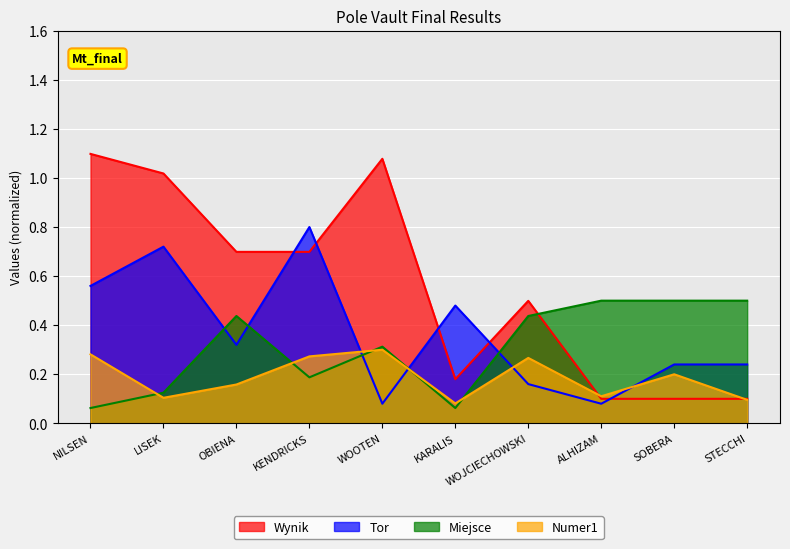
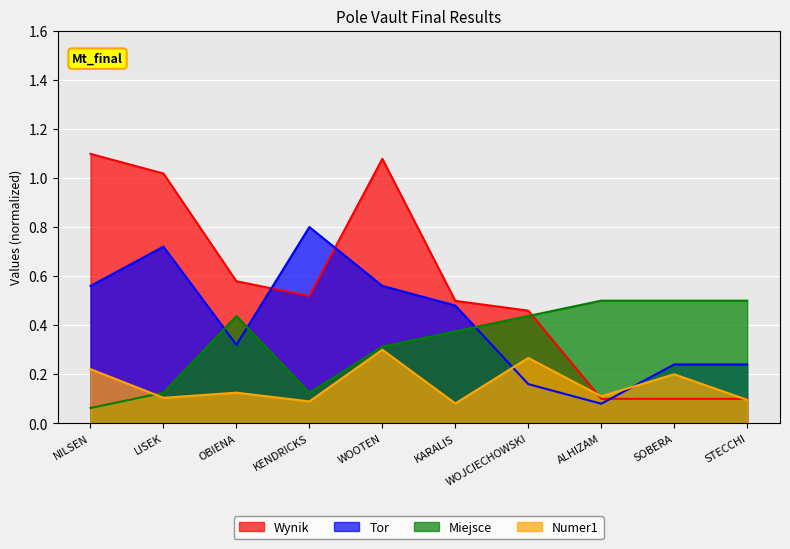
Numer1, NILSEN: 0.28 -> 0.22
Wynik, OBIENA: 0.70 -> 0.58
Numer1, OBIENA: 0.16 -> 0.13
Wynik, KENDRICKS: 0.70 -> 0.52
Miejsce, KENDRICKS: 0.19 -> 0.13
Numer1, KENDRICKS: 0.27 -> 0.09
Tor, WOOTEN: 0.08 -> 0.56
Wynik, KARALIS: 0.18 -> 0.50
Miejsce, KARALIS: 0.06 -> 0.38
Wynik, WOJCIECHOWSKI: 0.50 -> 0.46
